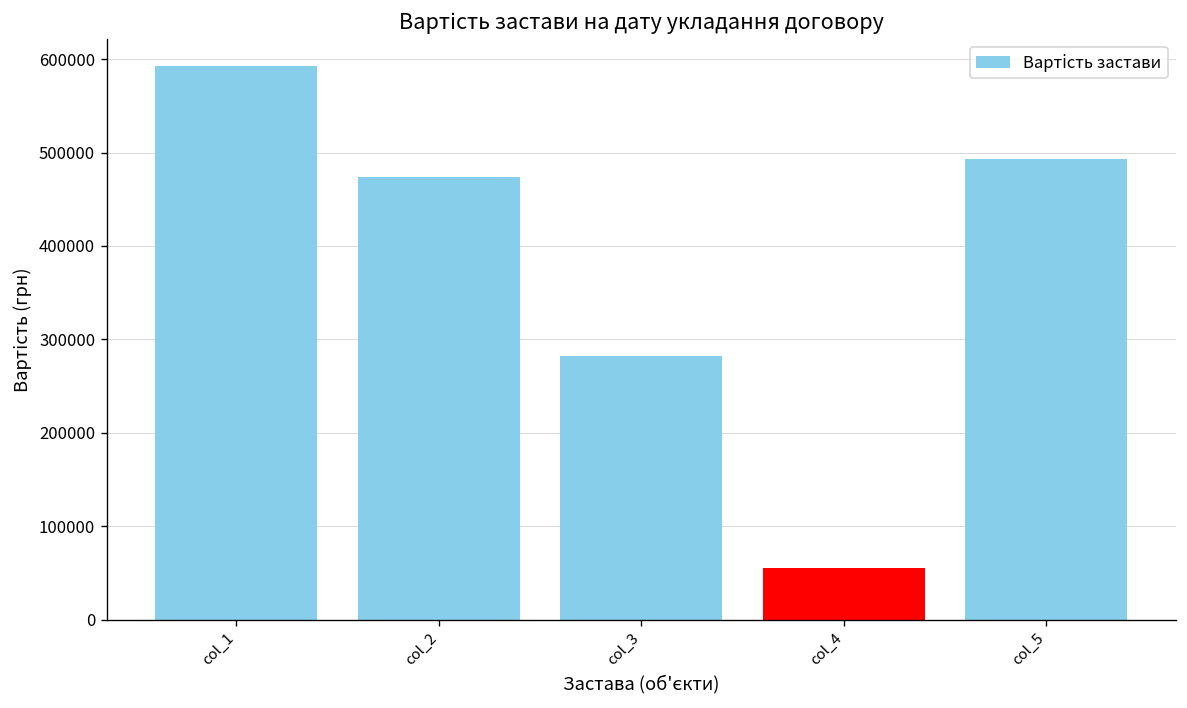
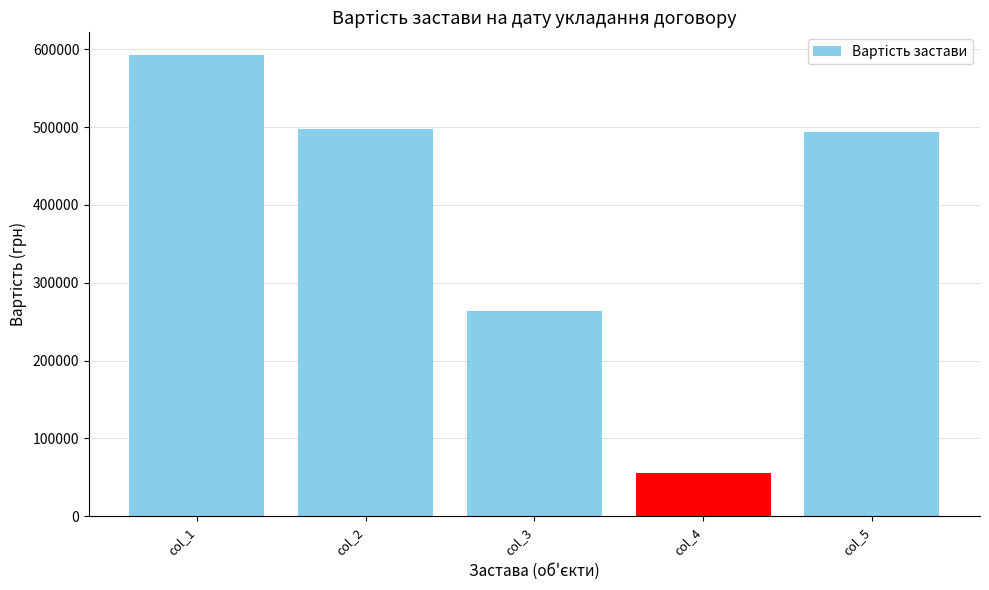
col_2: 470000 -> 500000
col_3: 280000 -> 260000
